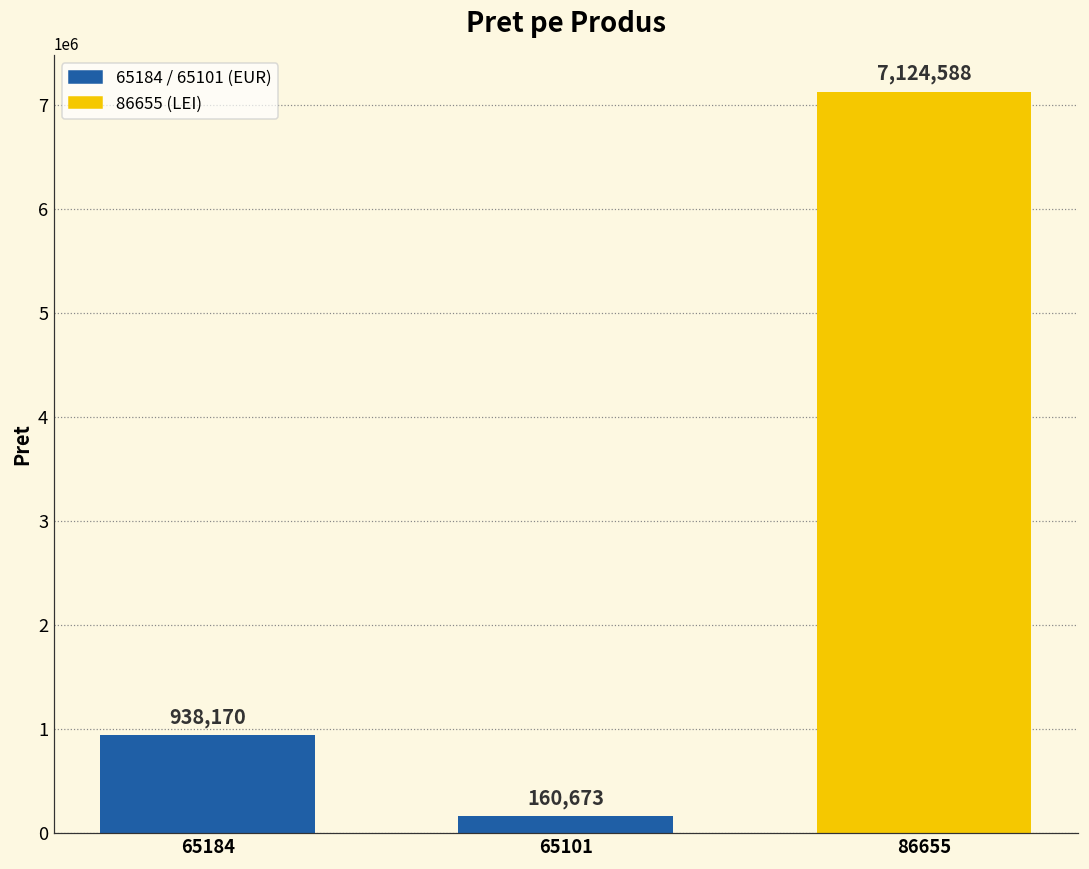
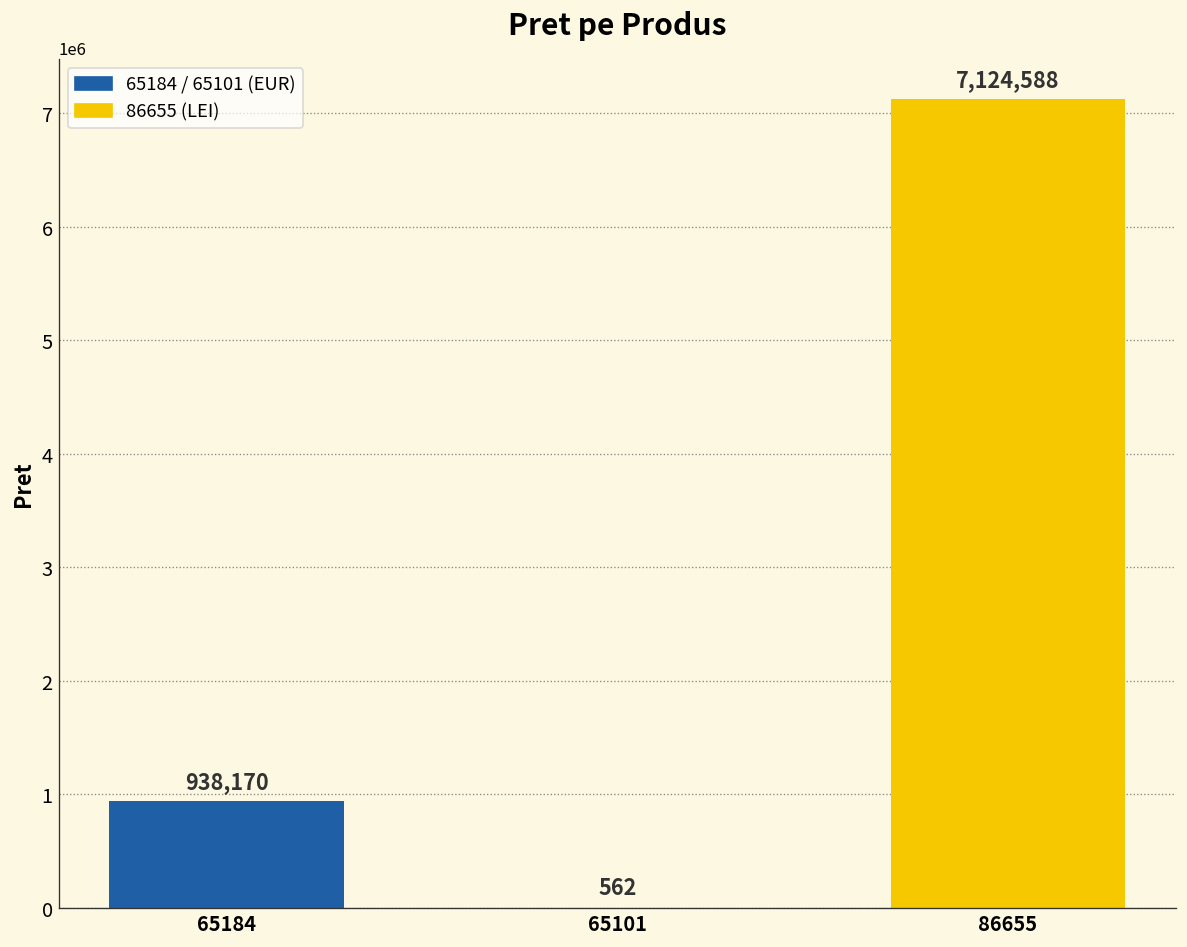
65101: 160,673 -> 562
